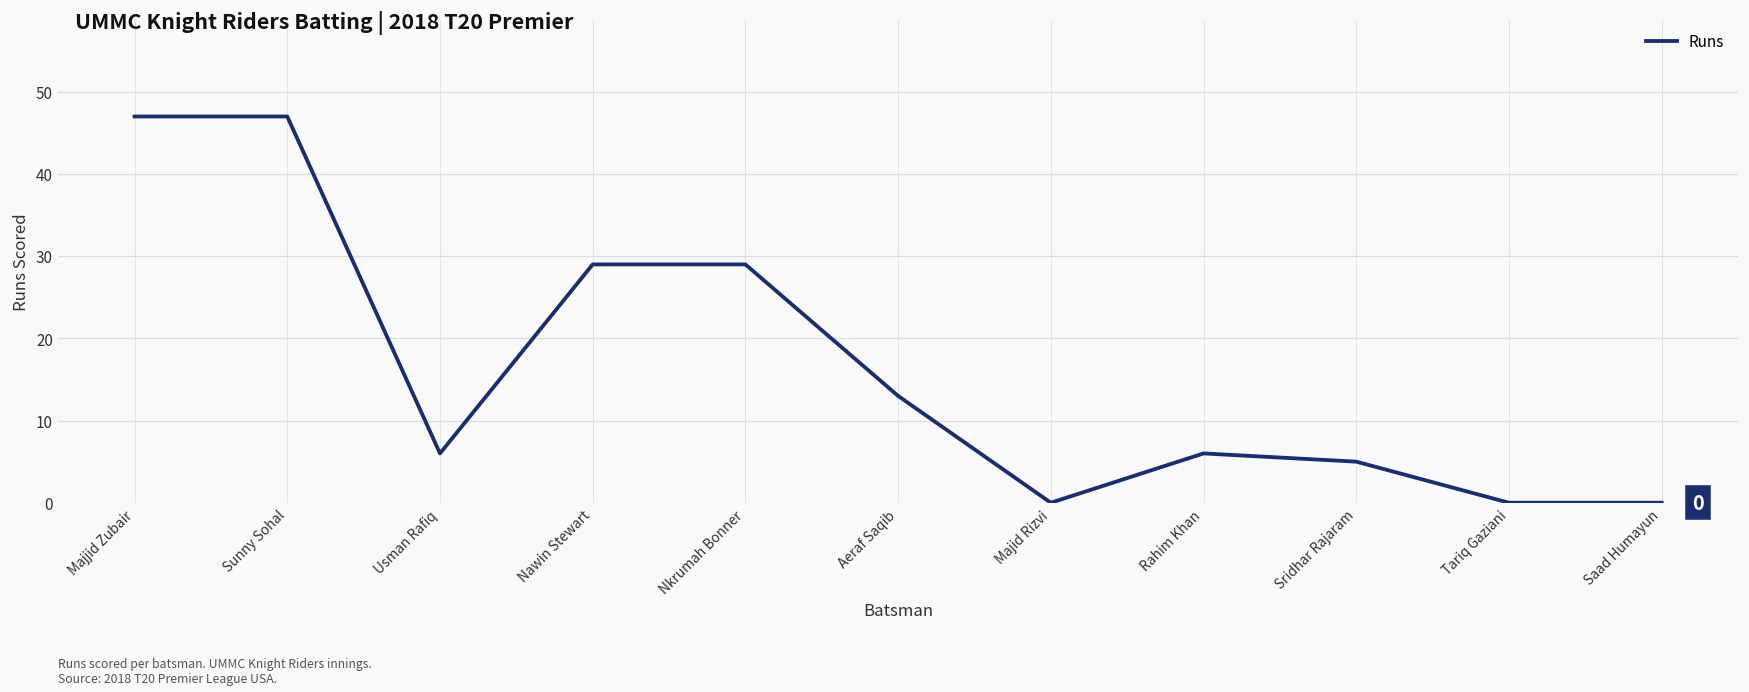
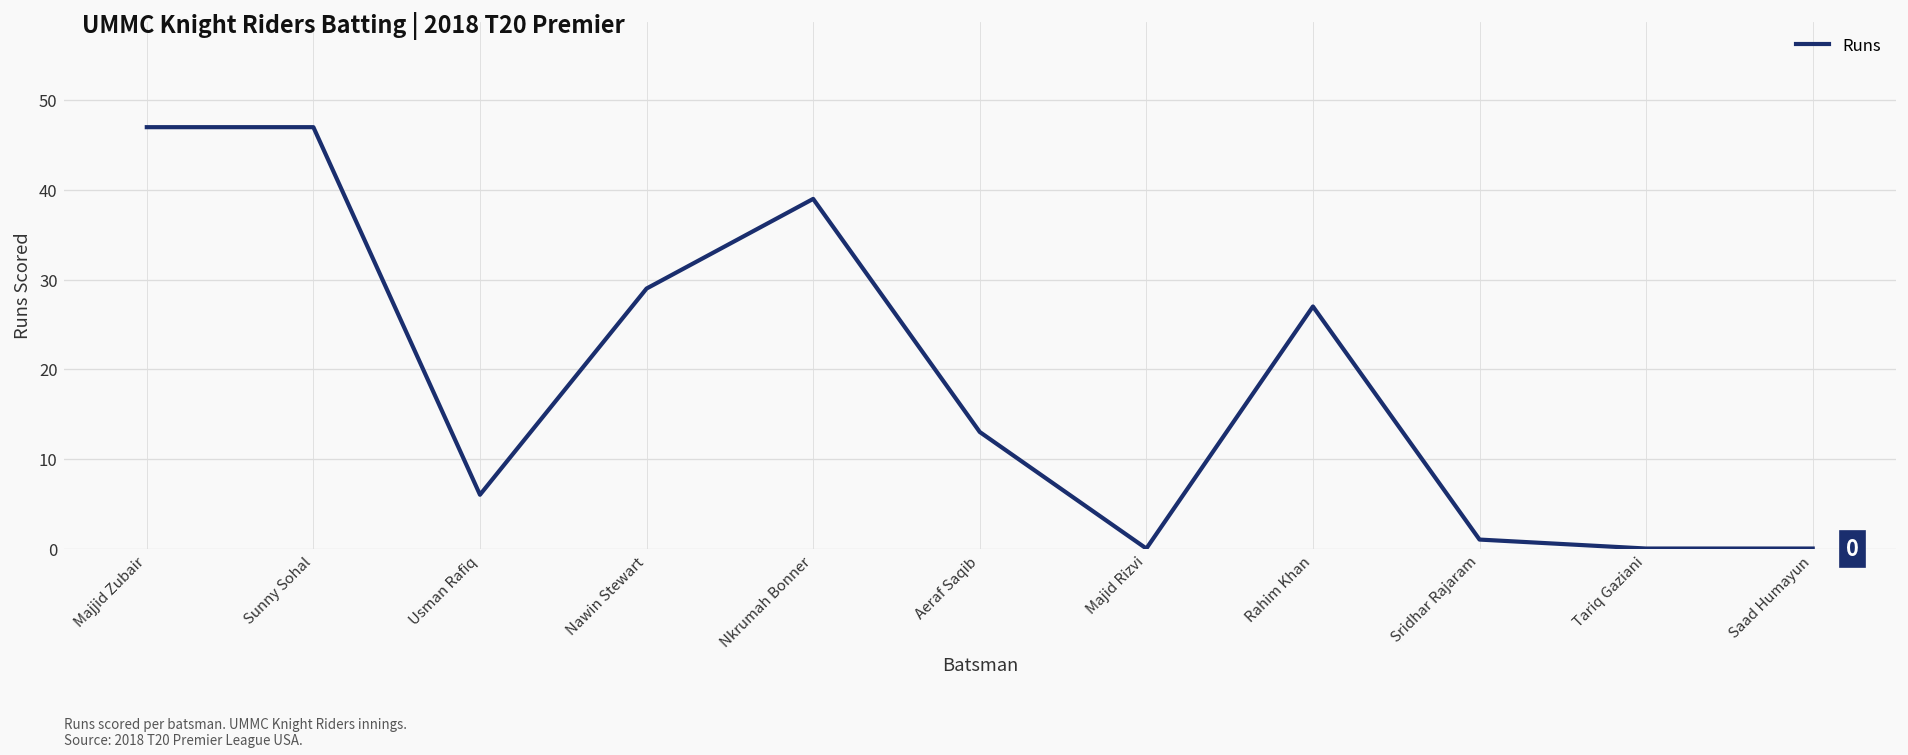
Nkrumah Bonner: 29 -> 39
Rahim Khan: 6 -> 27
Sridhar Rajaram: 5 -> 1
